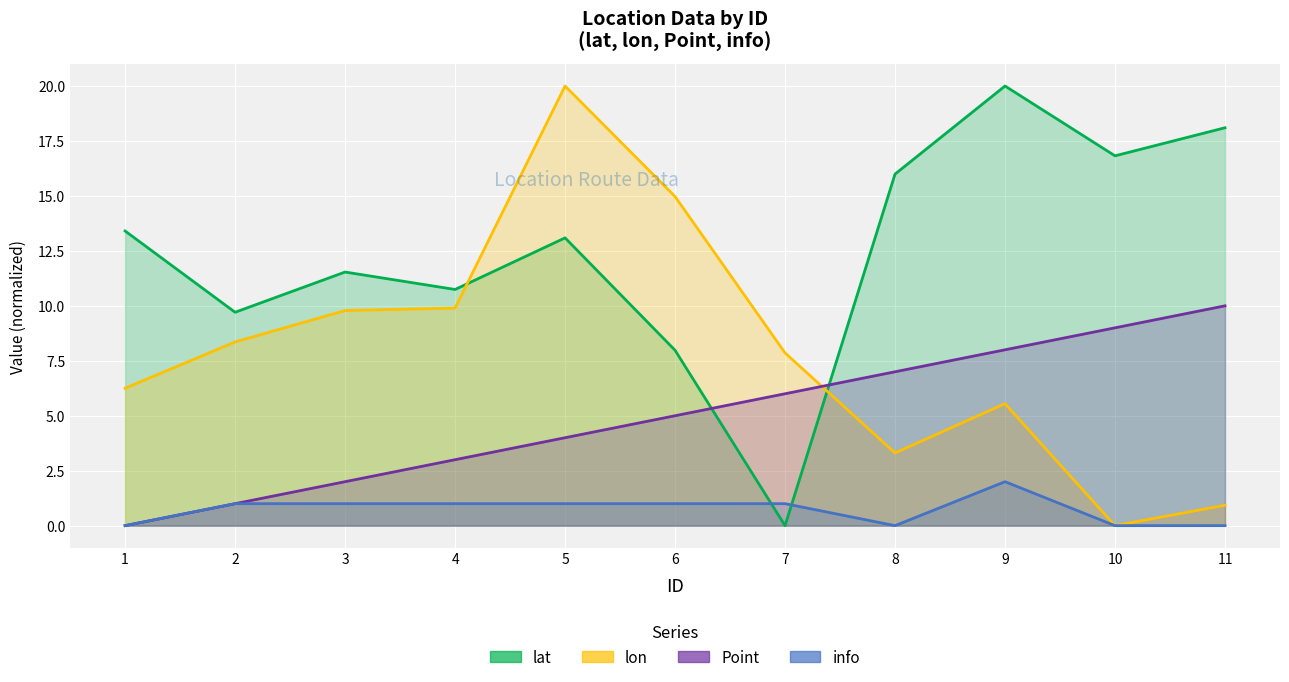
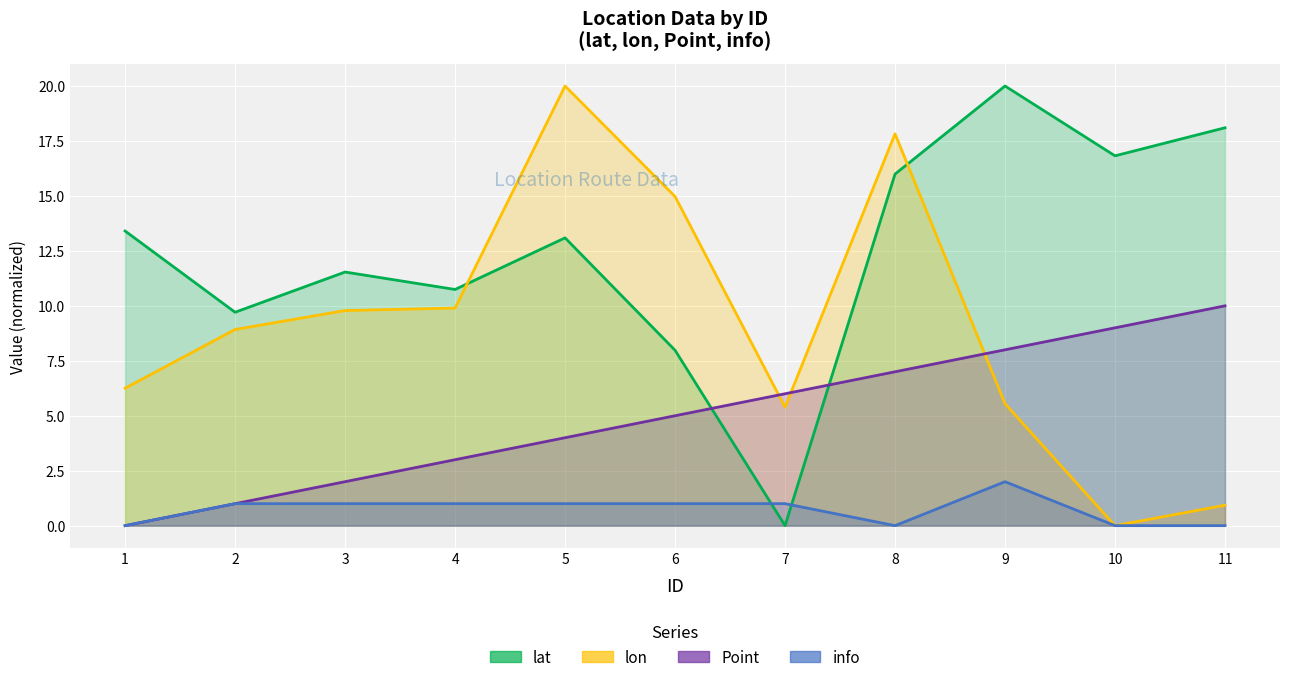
lon, 2: 8.4 -> 8.9
lon, 7: 7.9 -> 5.4
lon, 8: 3.3 -> 17.8
